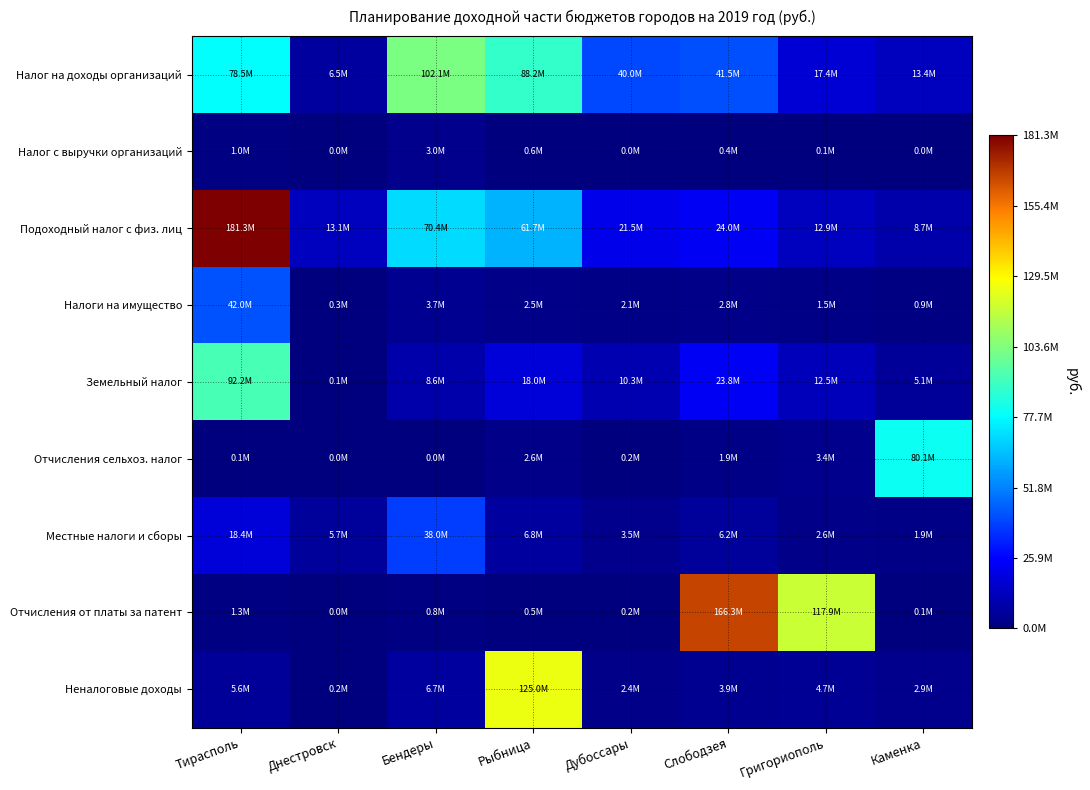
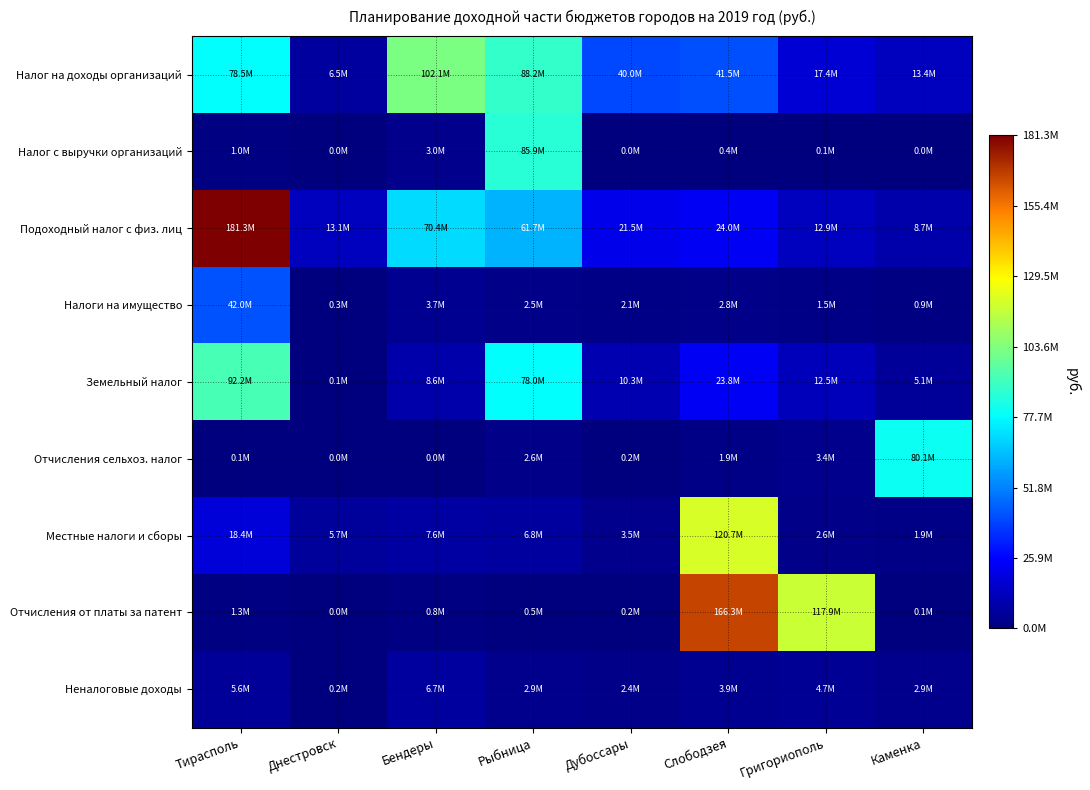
Налог с выручки организаций, Рыбница: 0.6M -> 85.9M
Земельный налог, Рыбница: 18.0M -> 78.0M
Местные налоги и сборы, Бендеры: 38.0M -> 7.6M
Местные налоги и сборы, Слободзея: 6.2M -> 120.7M
Неналоговые доходы, Рыбница: 125.0M -> 2.9M
